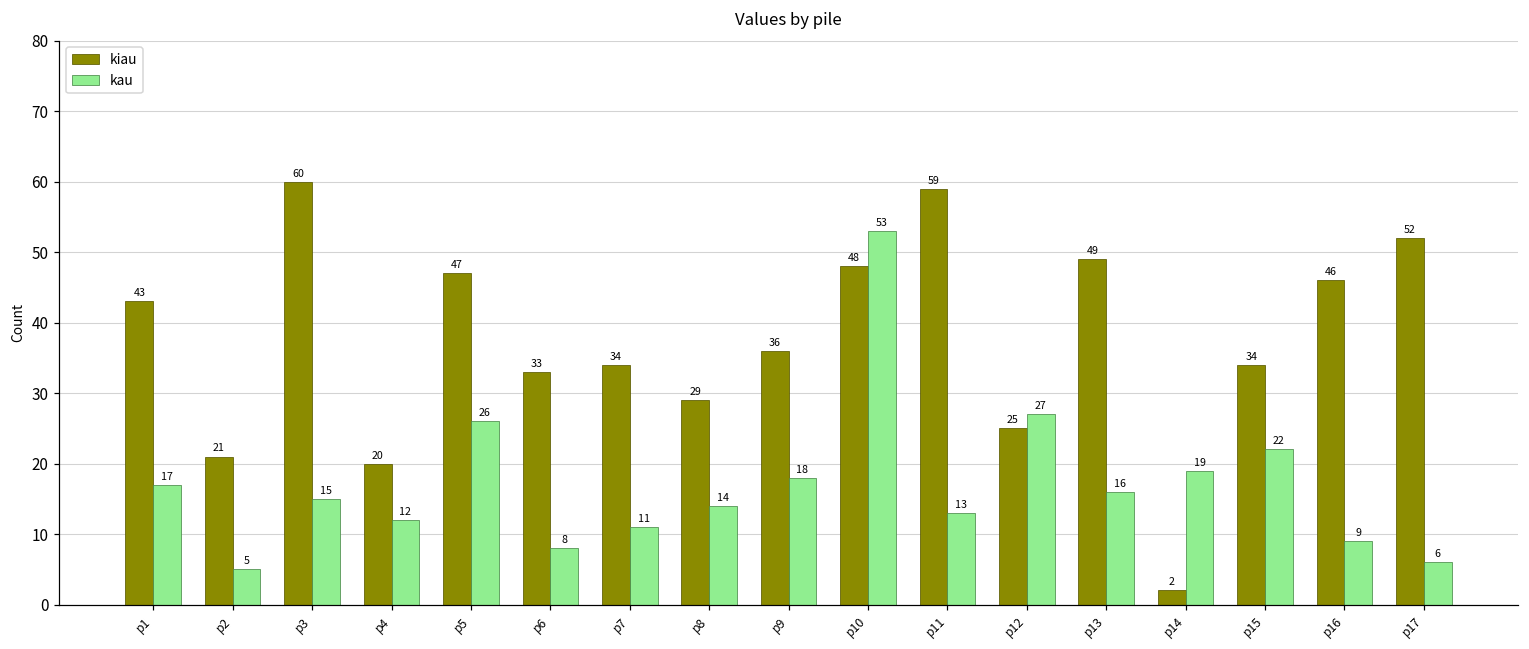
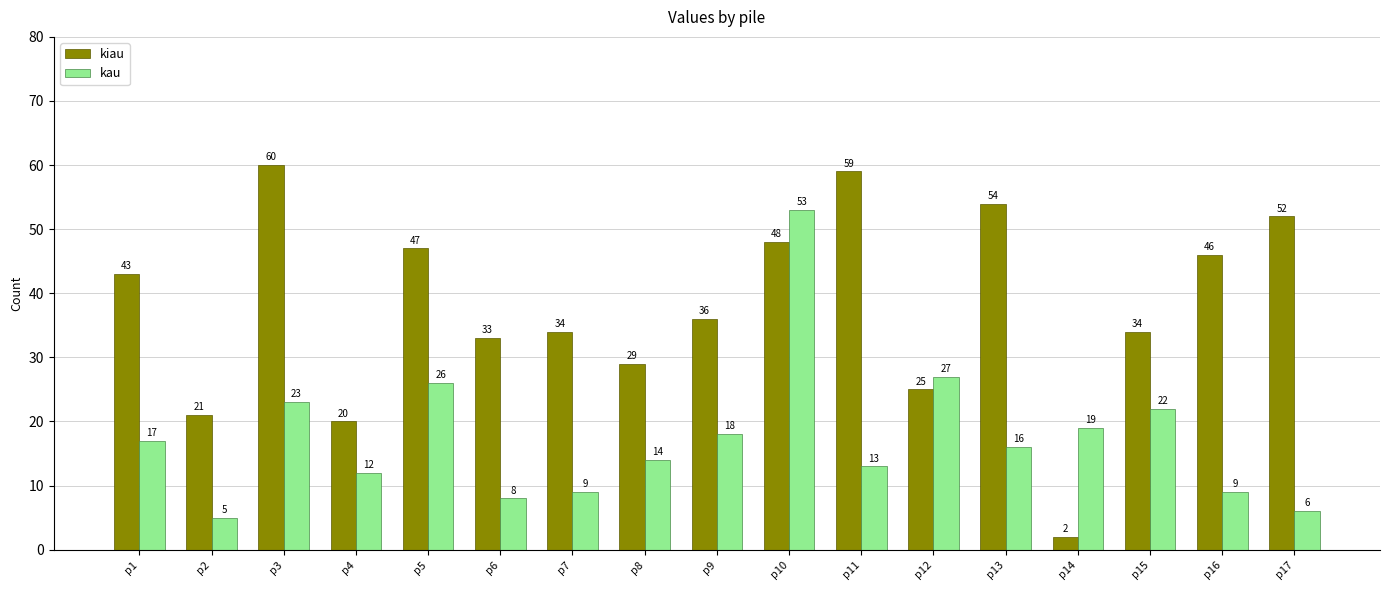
kau, p3: 15 -> 23
kau, p7: 11 -> 9
kiau, p13: 49 -> 54
